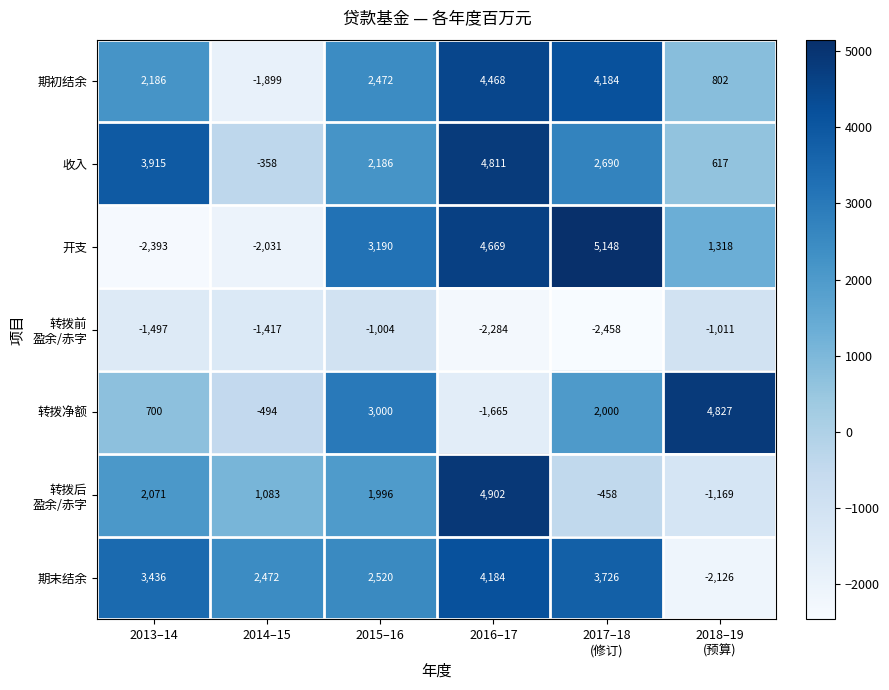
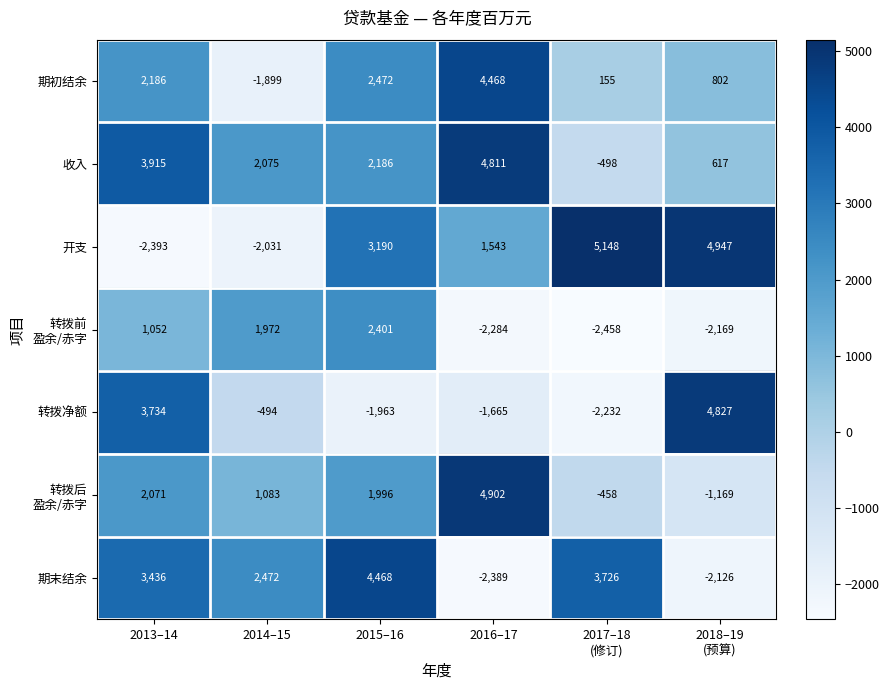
期初结余, 2017–18 (修订): 4,184 -> 155
收入, 2014–15: -358 -> 2,075
收入, 2017–18 (修订): 2,690 -> -498
开支, 2016–17: 4,669 -> 1,543
开支, 2018–19 (预算): 1,318 -> 4,947
转拨前 盈余/赤字, 2013–14: -1,497 -> 1,052
转拨前 盈余/赤字, 2014–15: -1,417 -> 1,972
转拨前 盈余/赤字, 2015–16: -1,004 -> 2,401
转拨前 盈余/赤字, 2018–19 (预算): -1,011 -> -2,169
转拨净额, 2013–14: 700 -> 3,734
转拨净额, 2015–16: 3,000 -> -1,963
转拨净额, 2017–18 (修订): 2,000 -> -2,232
期末结余, 2015–16: 2,520 -> 4,468
期末结余, 2016–17: 4,184 -> -2,389
